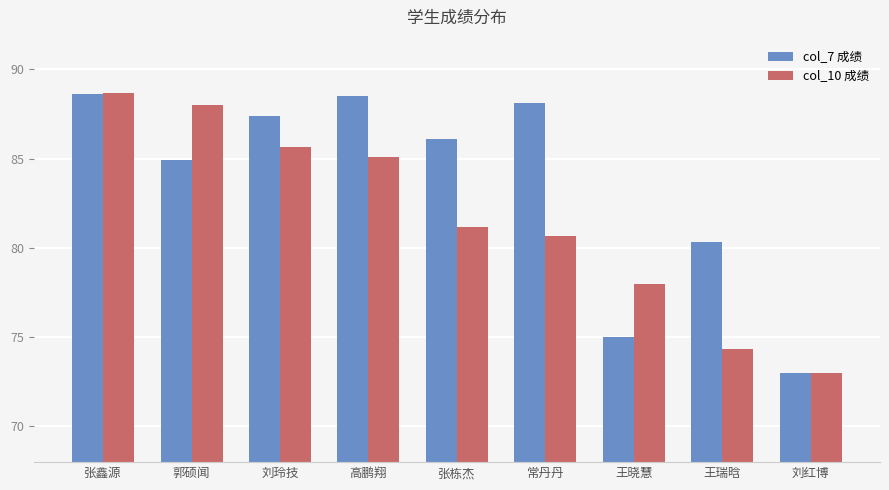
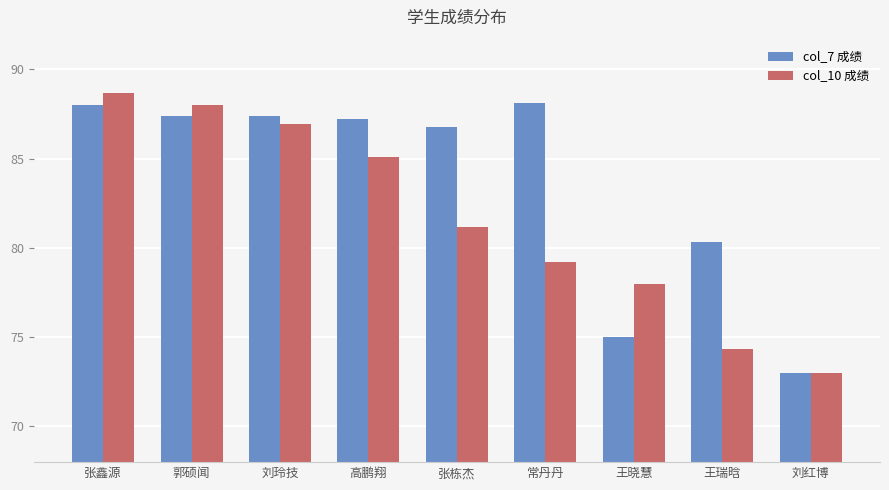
col_7 成绩, 张鑫源: 88.6 -> 88.0
col_7 成绩, 郭硕闻: 84.9 -> 87.4
col_10 成绩, 刘玲技: 85.7 -> 87.0
col_7 成绩, 高鹏翔: 88.5 -> 87.2
col_7 成绩, 张栋杰: 86.1 -> 86.8
col_10 成绩, 常丹丹: 80.7 -> 79.2
